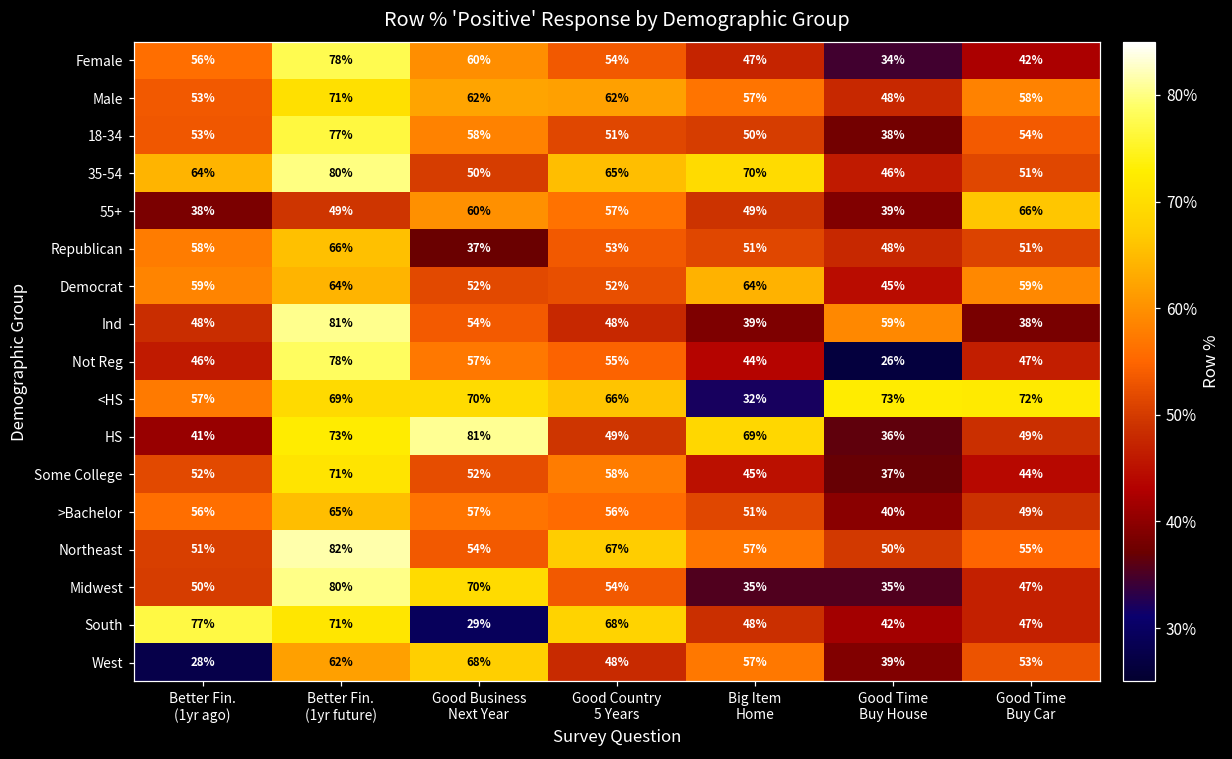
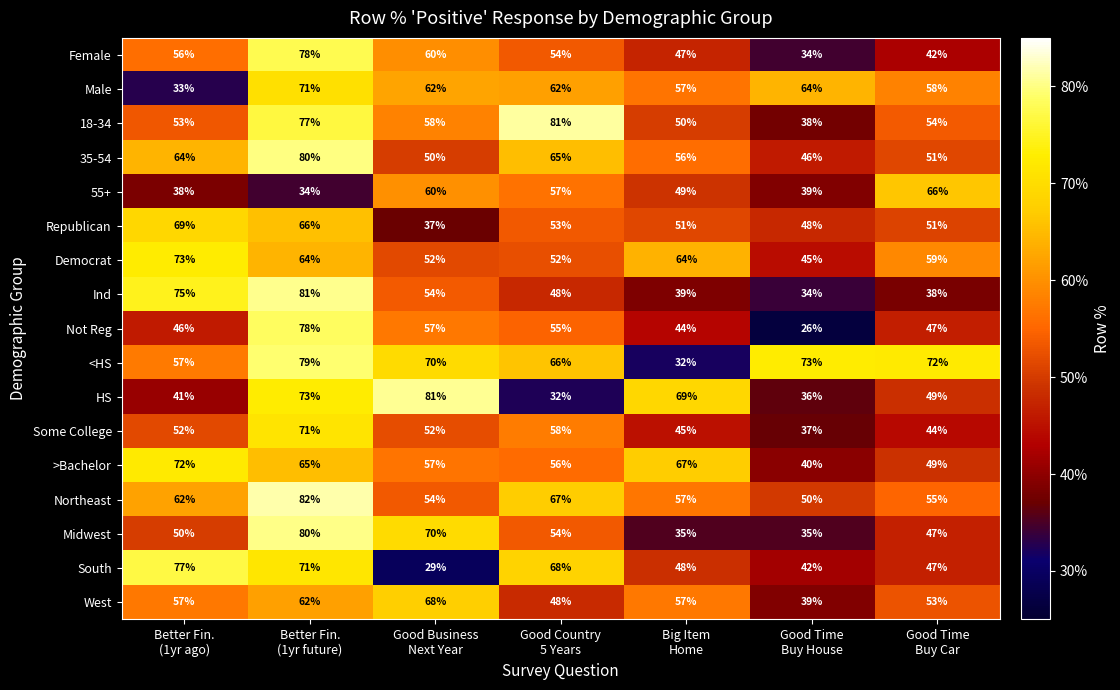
Male, Better Fin. (1yr ago): 53% -> 33%
Male, Good Time Buy House: 48% -> 64%
18-34, Good Country 5 Years: 51% -> 81%
35-54, Big Item Home: 70% -> 56%
55+, Better Fin. (1yr future): 49% -> 34%
Republican, Better Fin. (1yr ago): 58% -> 69%
Democrat, Better Fin. (1yr ago): 59% -> 73%
Ind, Better Fin. (1yr ago): 48% -> 75%
Ind, Good Time Buy House: 59% -> 34%
<HS, Better Fin. (1yr future): 69% -> 79%
HS, Good Country 5 Years: 49% -> 32%
>Bachelor, Better Fin. (1yr ago): 56% -> 72%
>Bachelor, Big Item Home: 51% -> 67%
Northeast, Better Fin. (1yr ago): 51% -> 62%
West, Better Fin. (1yr ago): 28% -> 57%
